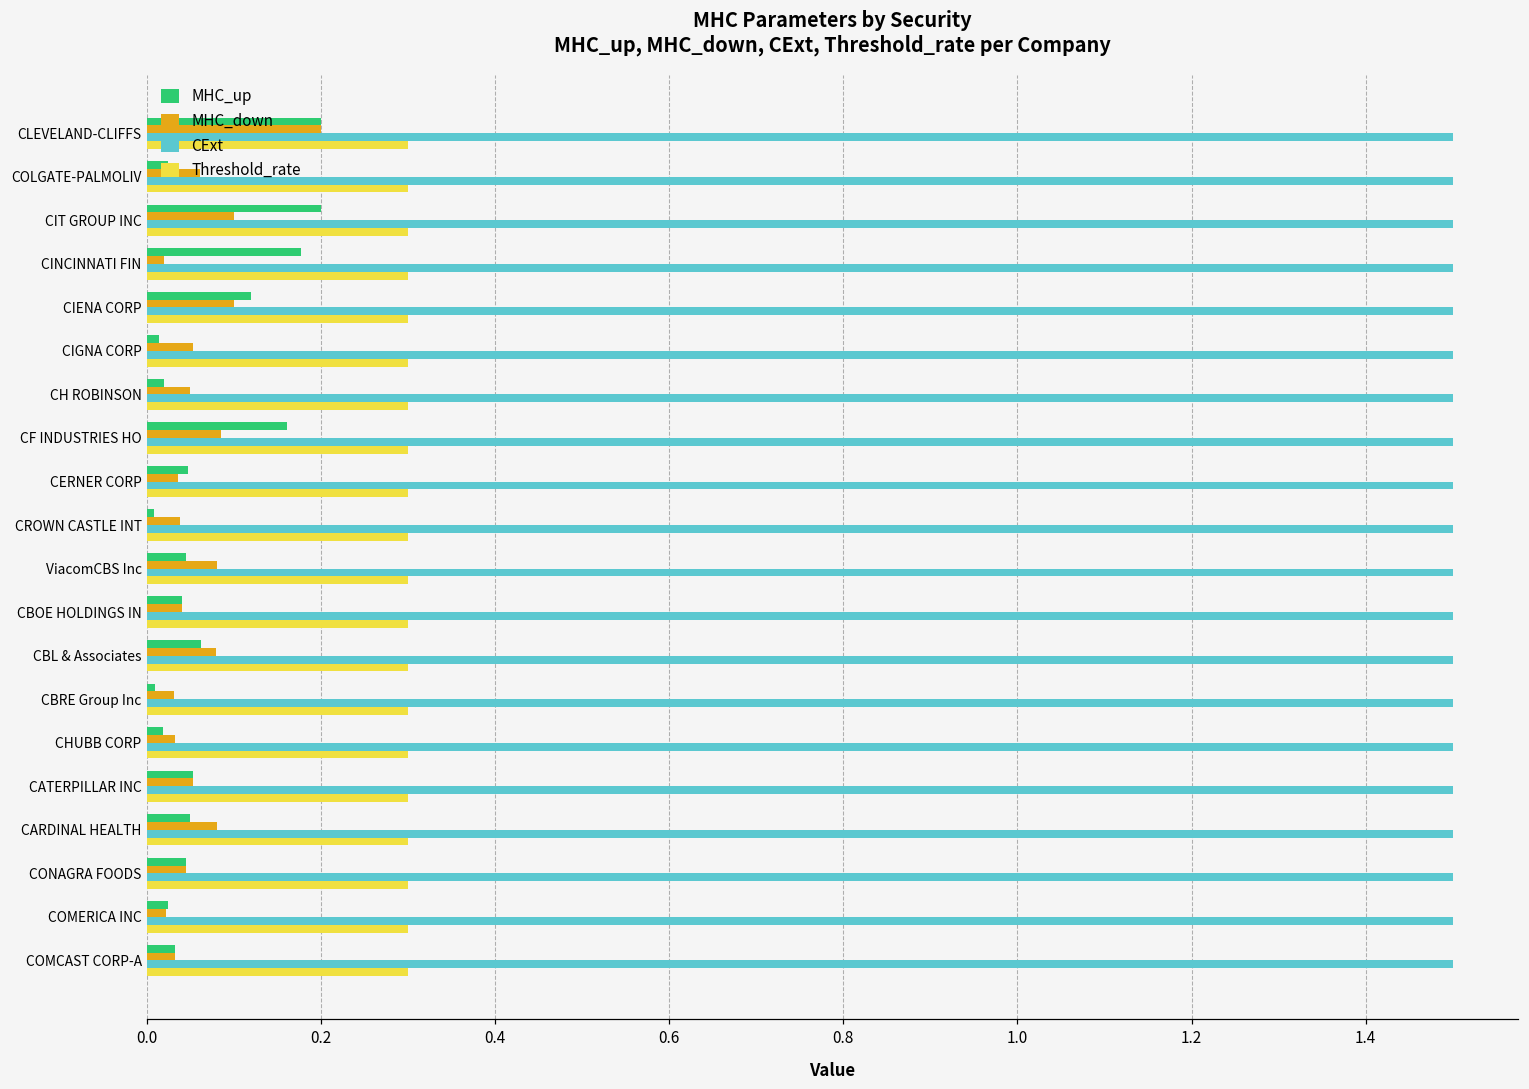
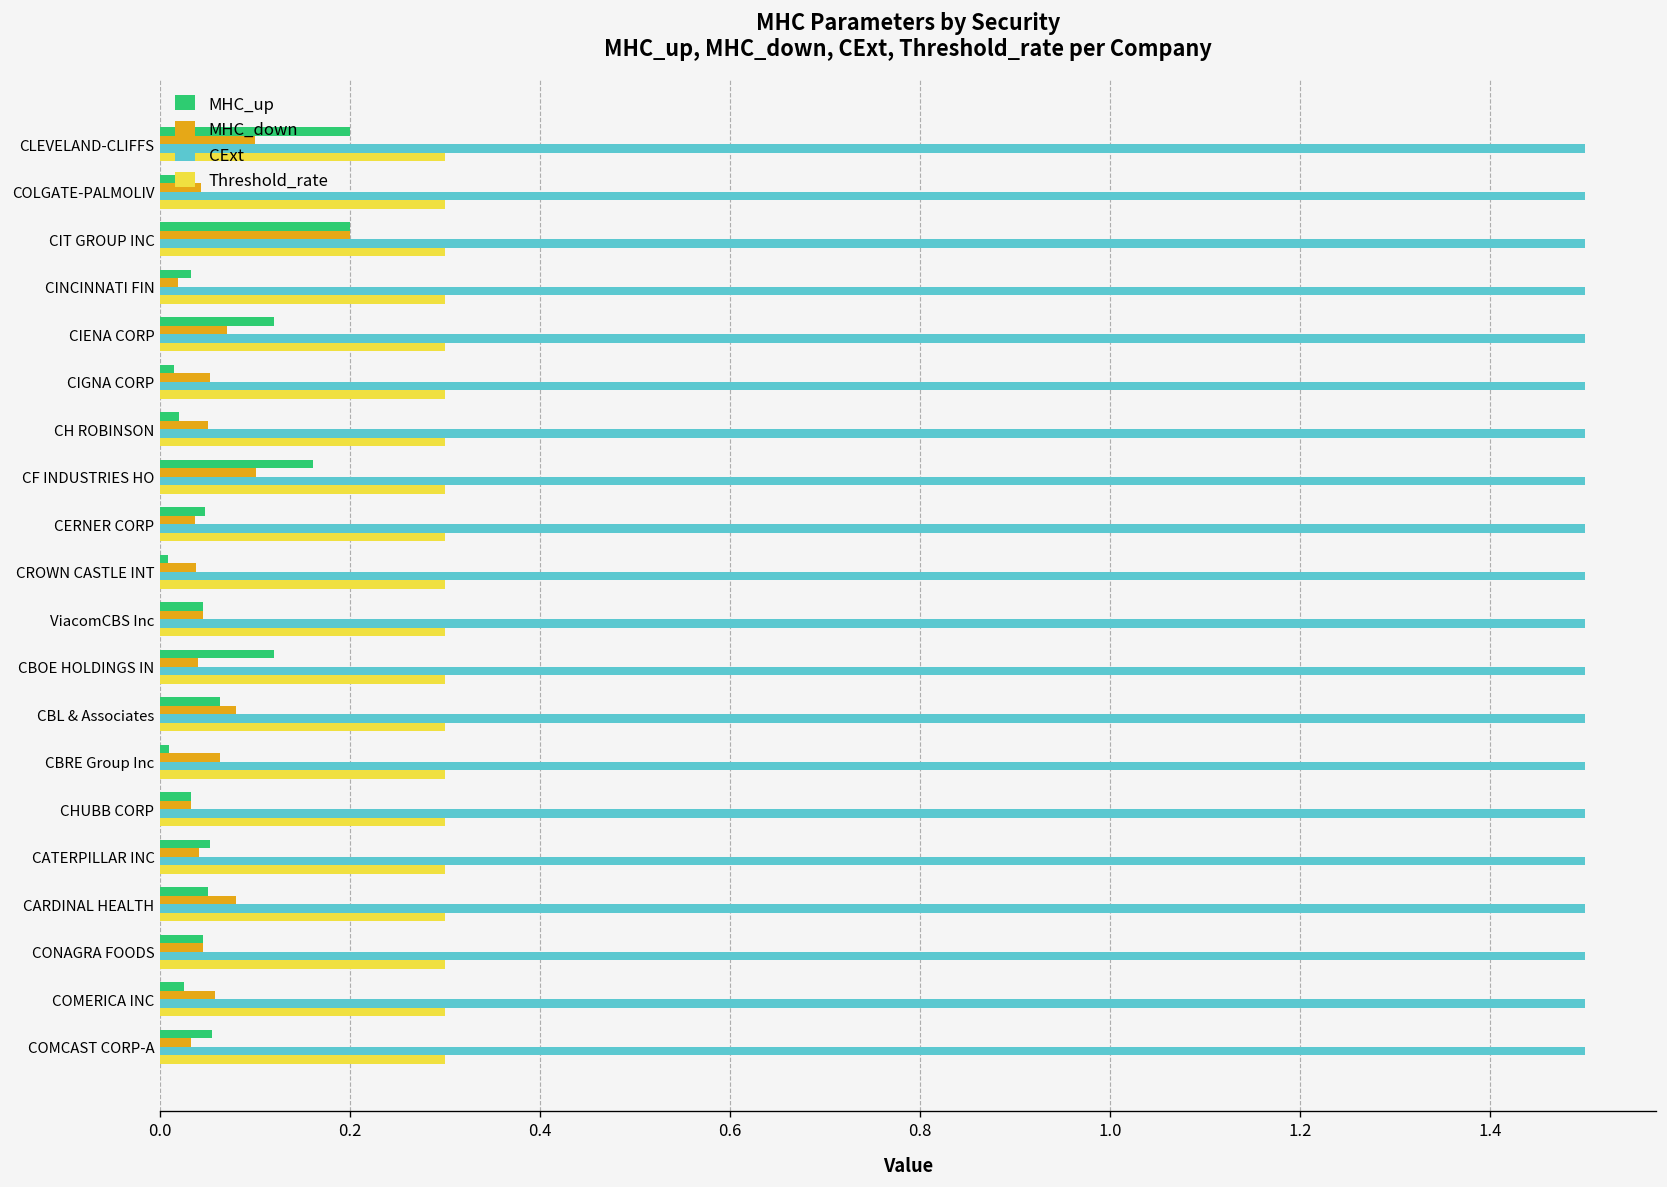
MHC_down, CLEVELAND-CLIFFS: 0.2 -> 0.1
MHC_down, COLGATE-PALMOLIV: 0.06 -> 0.04
MHC_down, CIT GROUP INC: 0.1 -> 0.2
MHC_up, CINCINNATI FIN: 0.18 -> 0.03
MHC_down, CIENA CORP: 0.10 -> 0.07
MHC_down, CF INDUSTRIES HO: 0.09 -> 0.10
MHC_down, ViacomCBS Inc: 0.08 -> 0.05
MHC_up, CBOE HOLDINGS IN: 0.04 -> 0.12
MHC_down, CBRE Group Inc: 0.03 -> 0.06
MHC_up, CHUBB CORP: 0.02 -> 0.03
MHC_down, CATERPILLAR INC: 0.05 -> 0.04
MHC_down, COMERICA INC: 0.02 -> 0.06
MHC_up, COMCAST CORP-A: 0.03 -> 0.05
